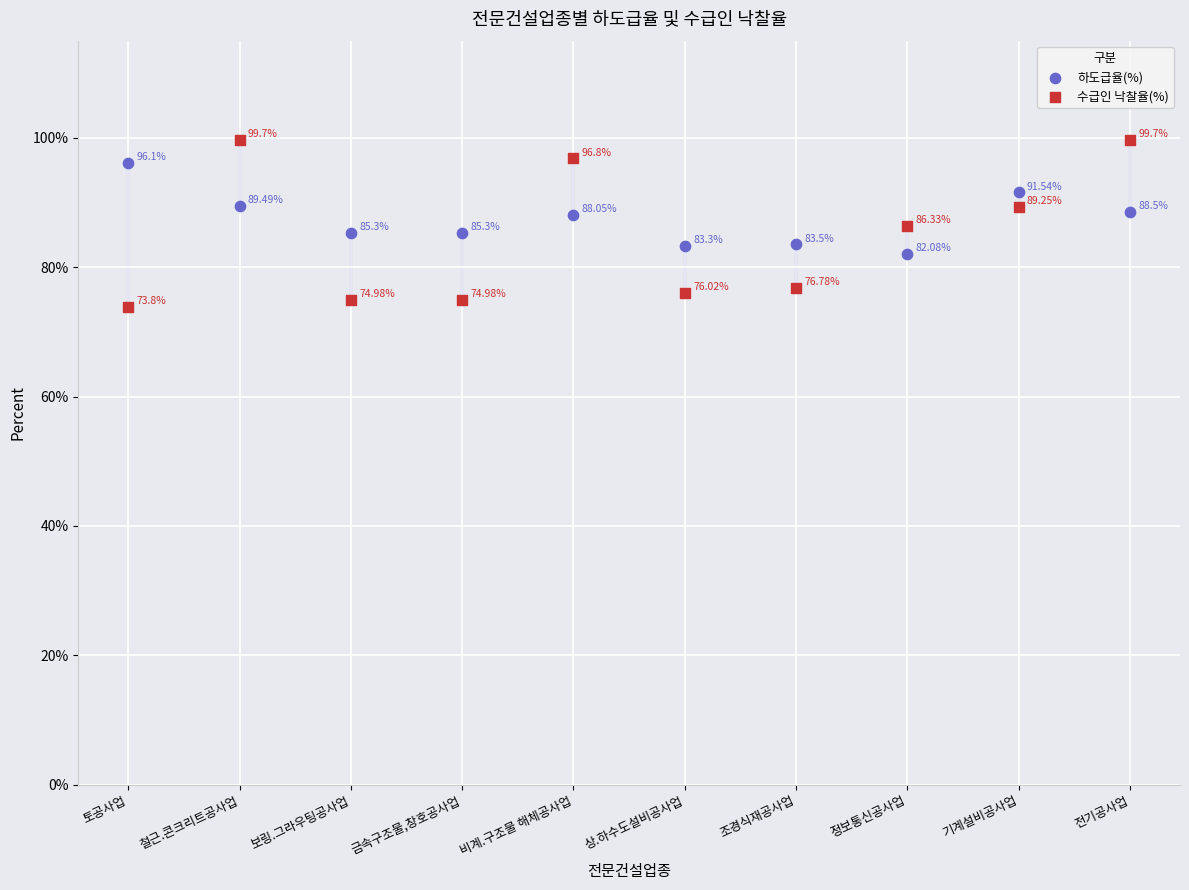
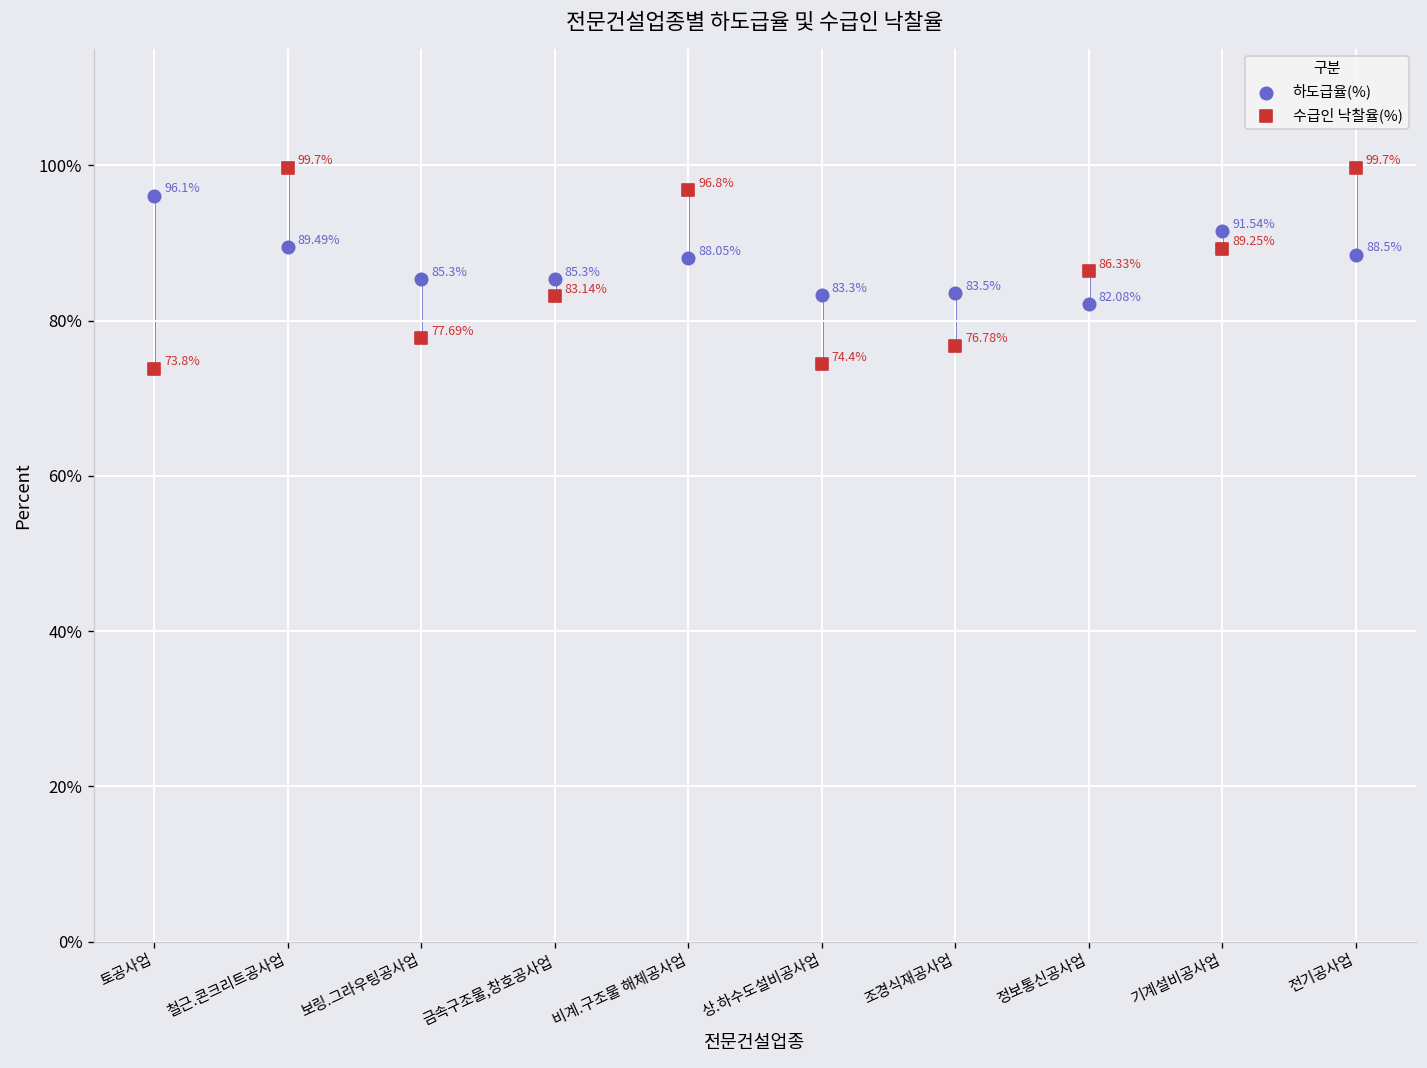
수급인 낙찰율(%), 보링.그라우팅공사업: 74.98% -> 77.69%
수급인 낙찰율(%), 금속구조물,창호공사업: 74.98% -> 83.14%
수급인 낙찰율(%), 상.하수도설비공사업: 76.02% -> 74.4%
